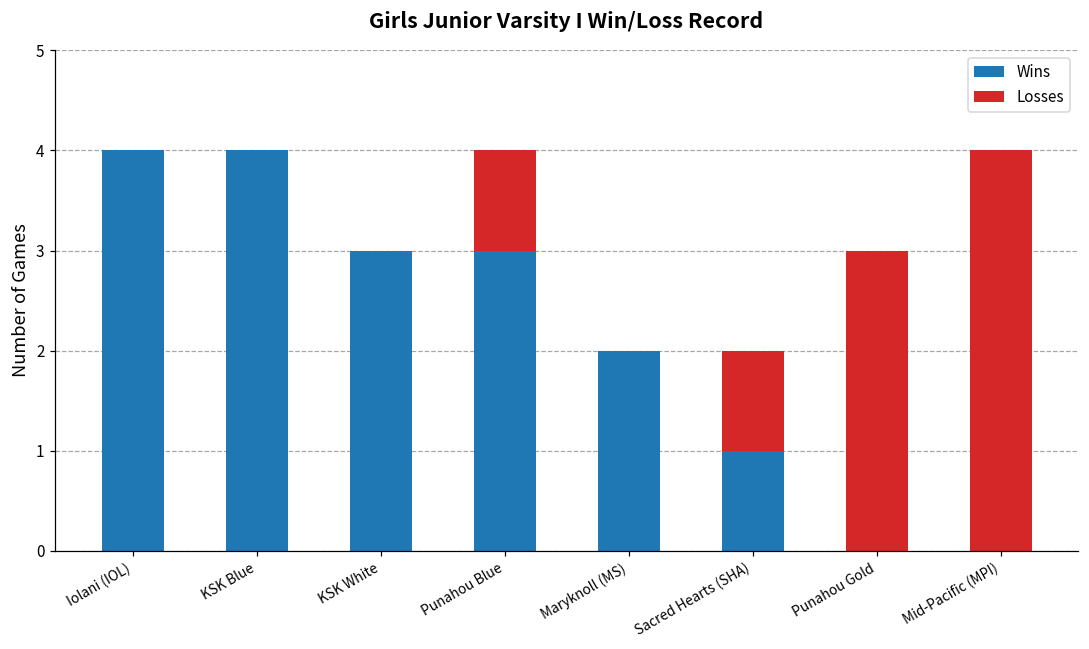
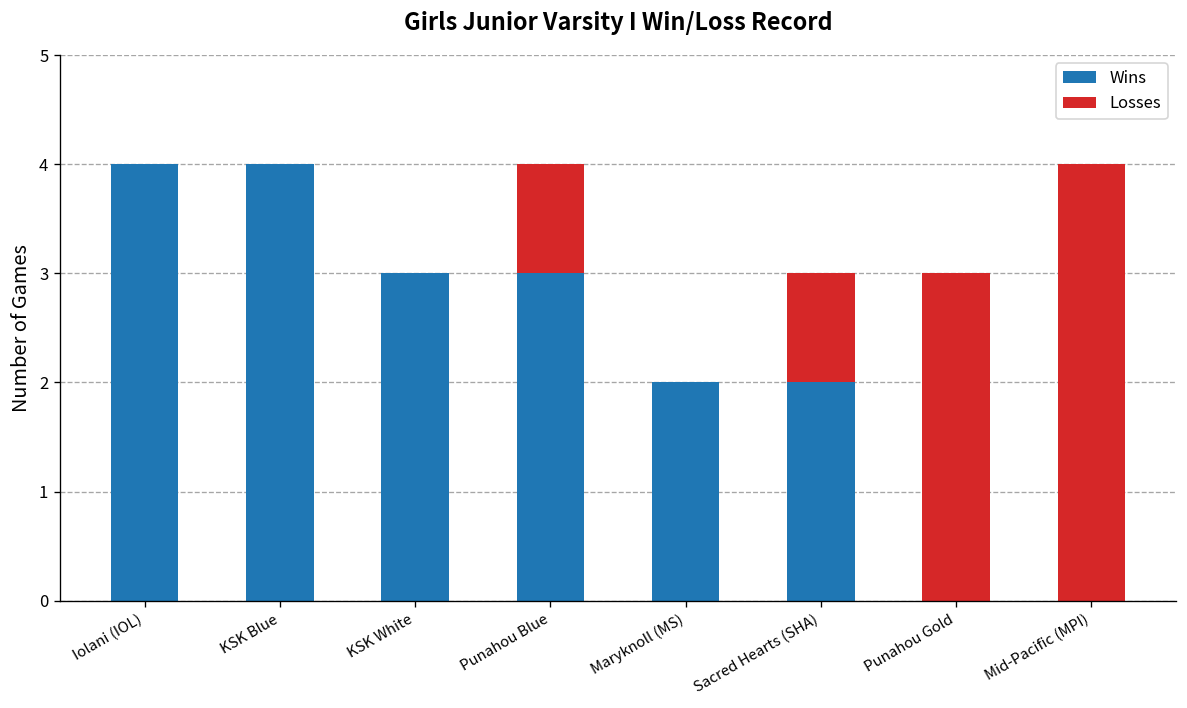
Wins, Sacred Hearts (SHA): 1 -> 2
